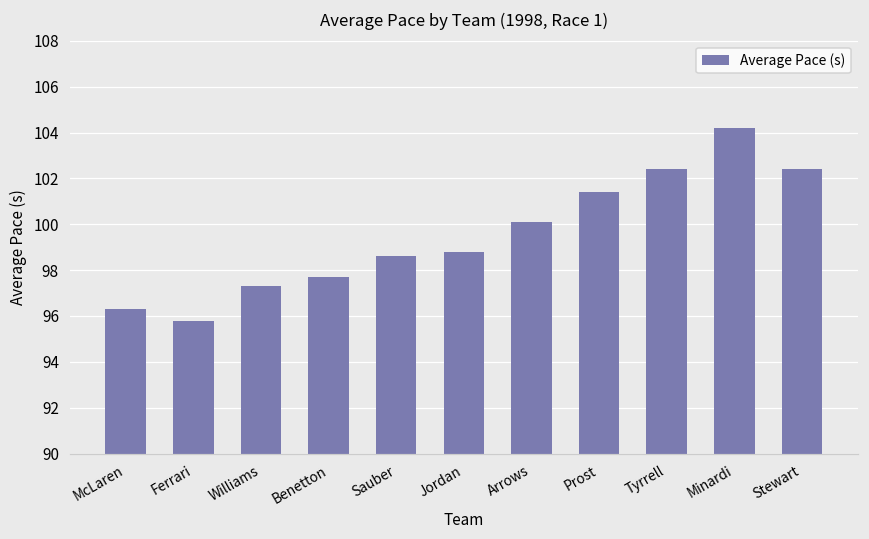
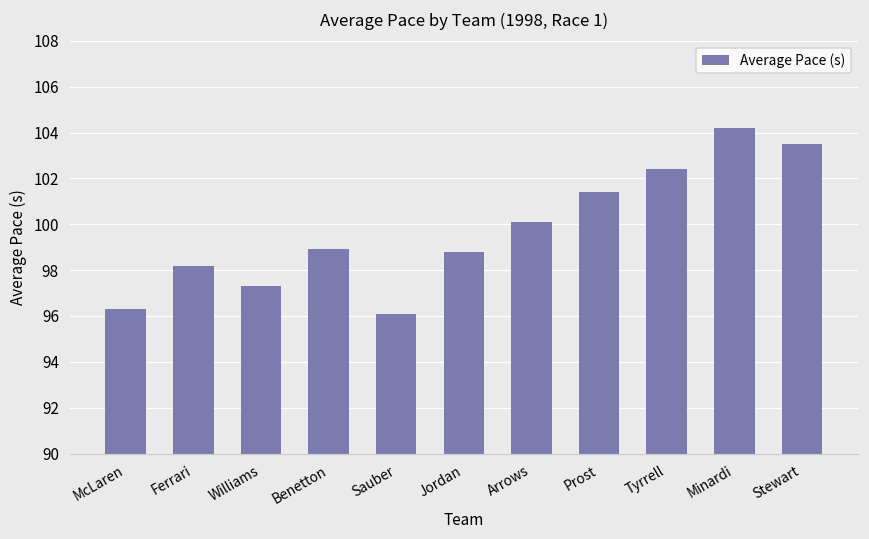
Ferrari: 95.8 -> 98.2
Benetton: 97.7 -> 98.9
Sauber: 98.6 -> 96.1
Stewart: 102.4 -> 103.5
